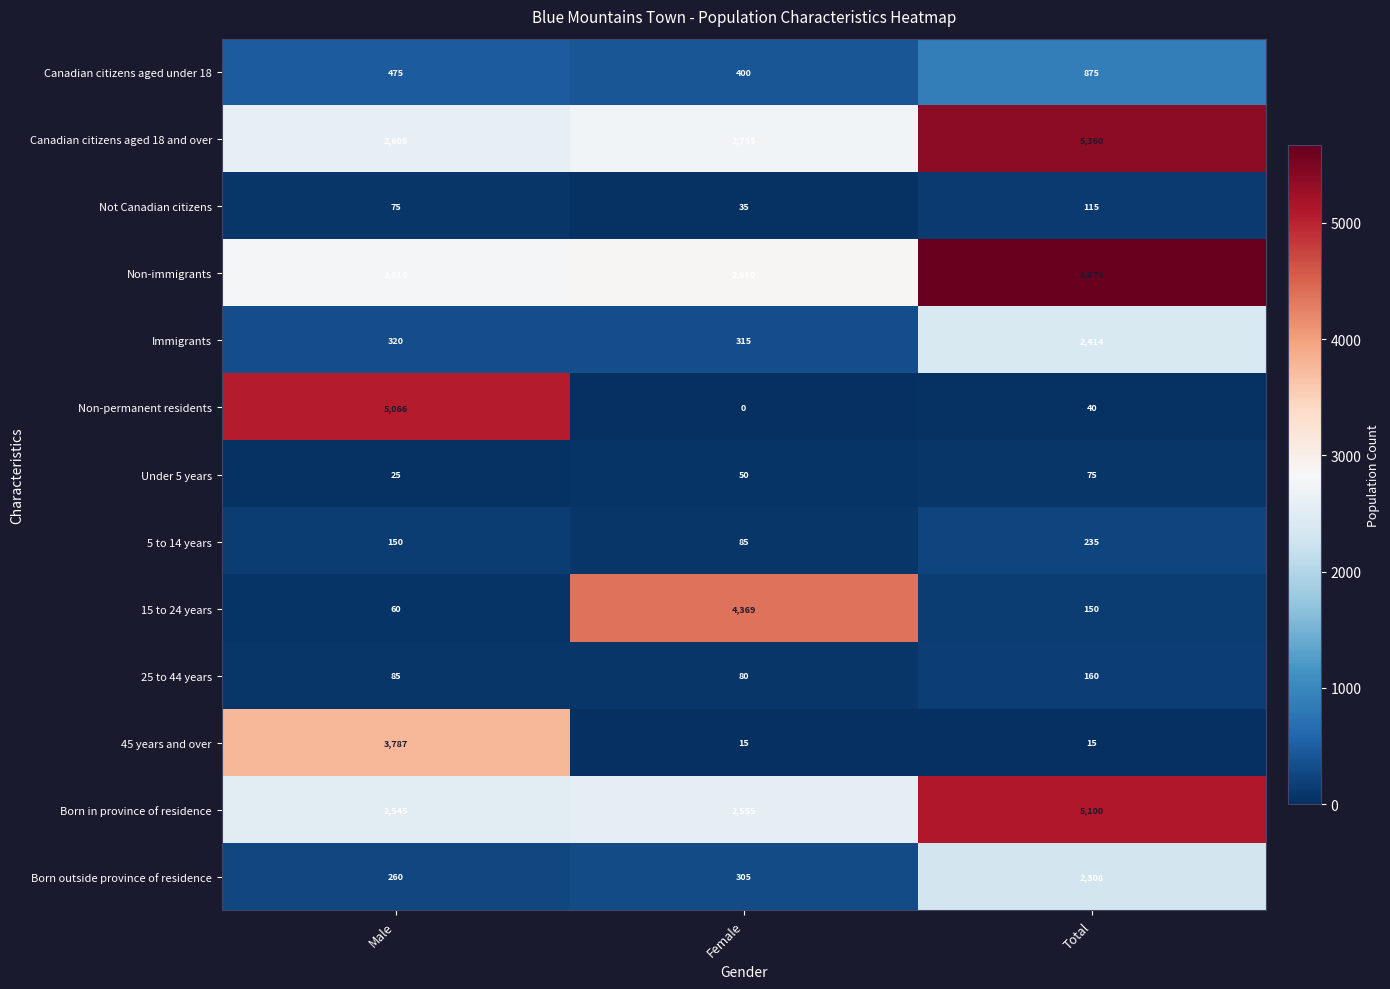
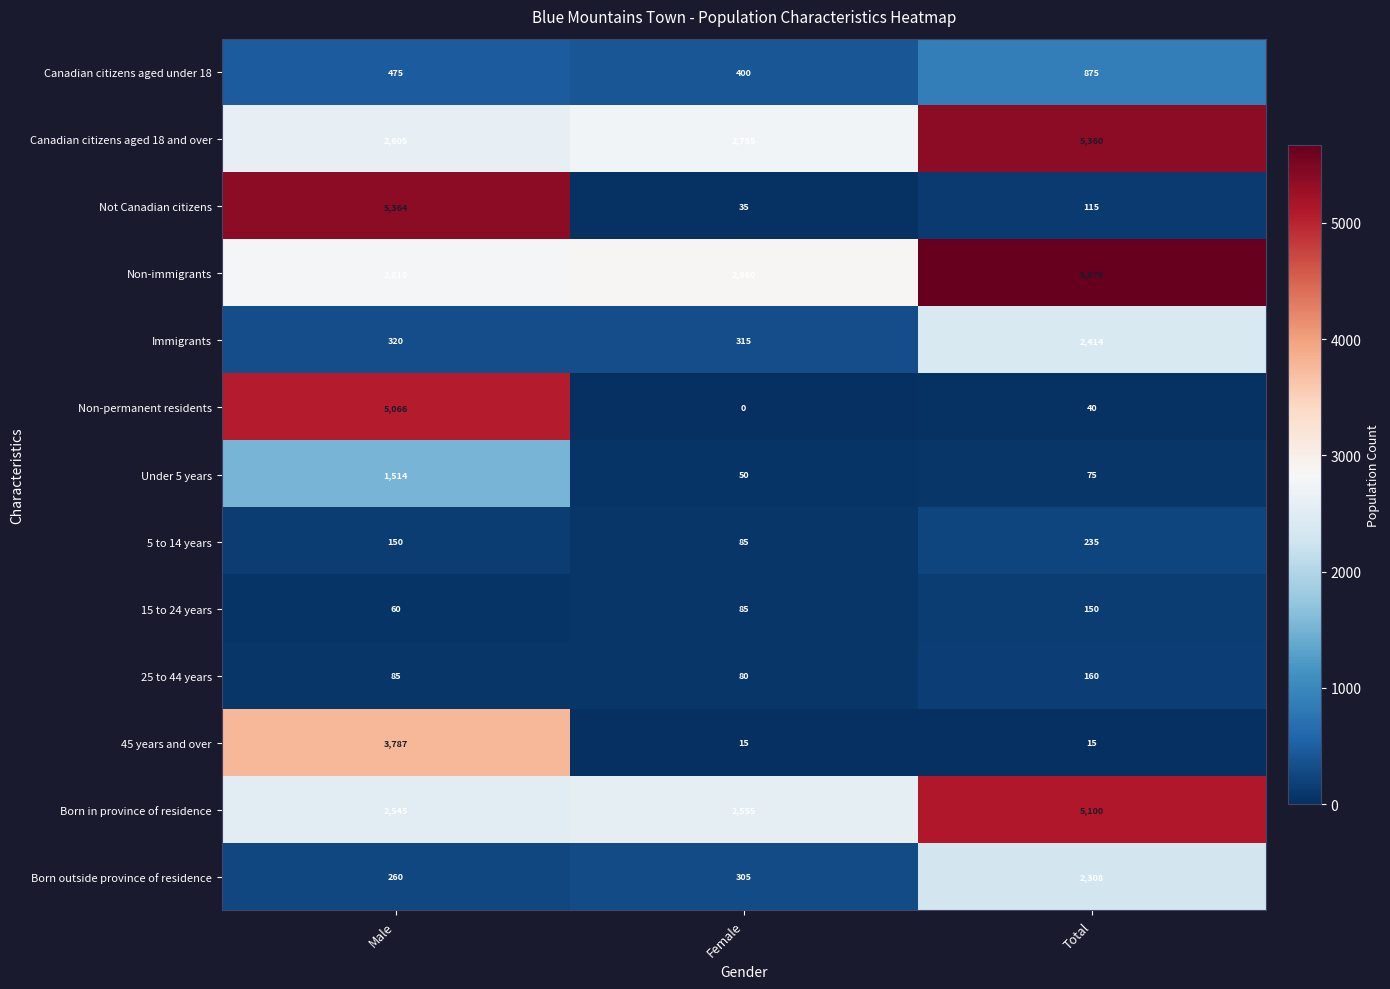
Not Canadian citizens, Male: 75 -> 5,364
Under 5 years, Male: 25 -> 1,514
15 to 24 years, Female: 4,369 -> 85
